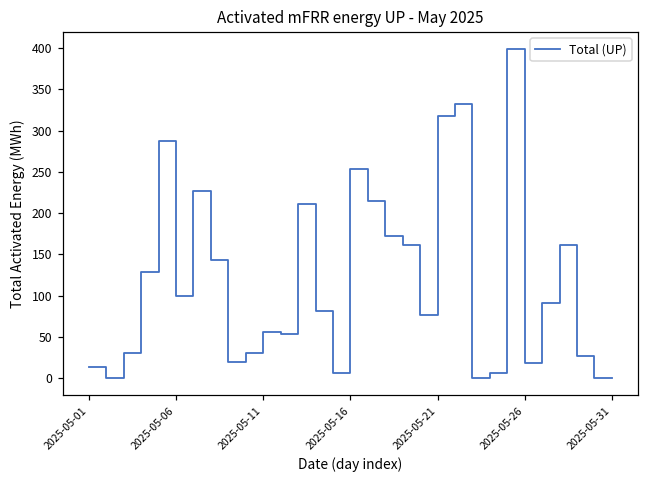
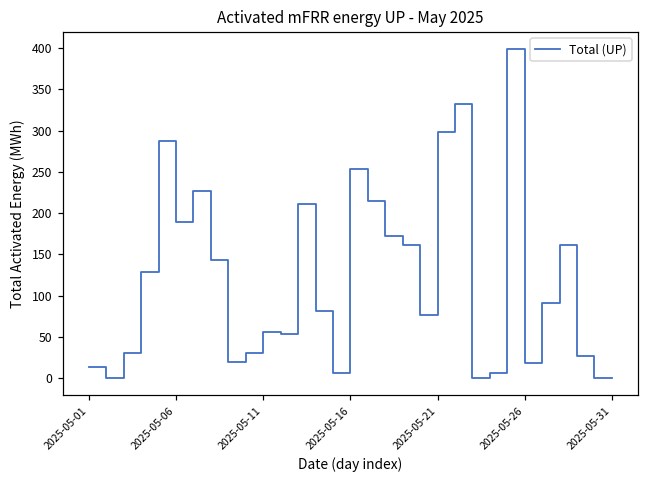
2025-05-06: 100 -> 190
2025-05-21: 320 -> 300
